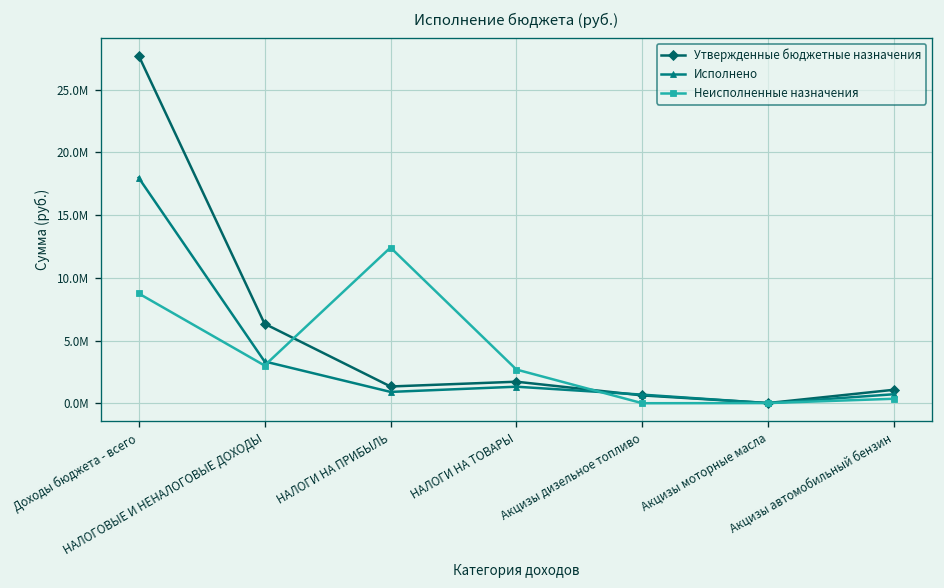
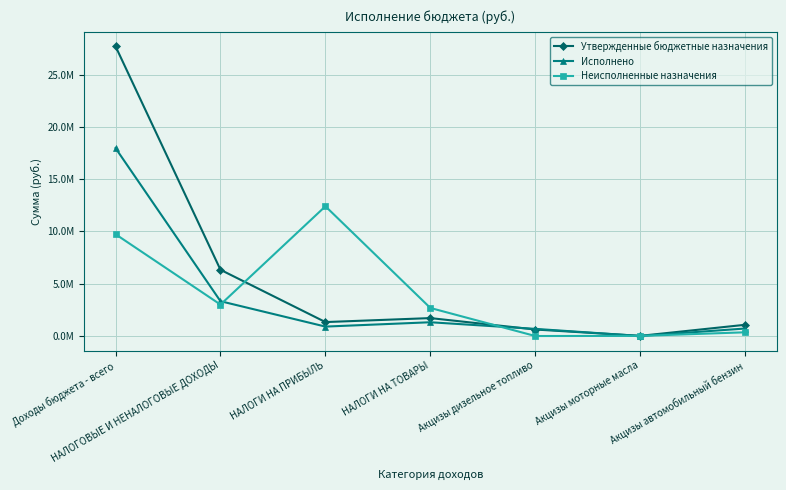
Неисполненные назначения, Доходы бюджета - всего: 8800000 -> 9700000
